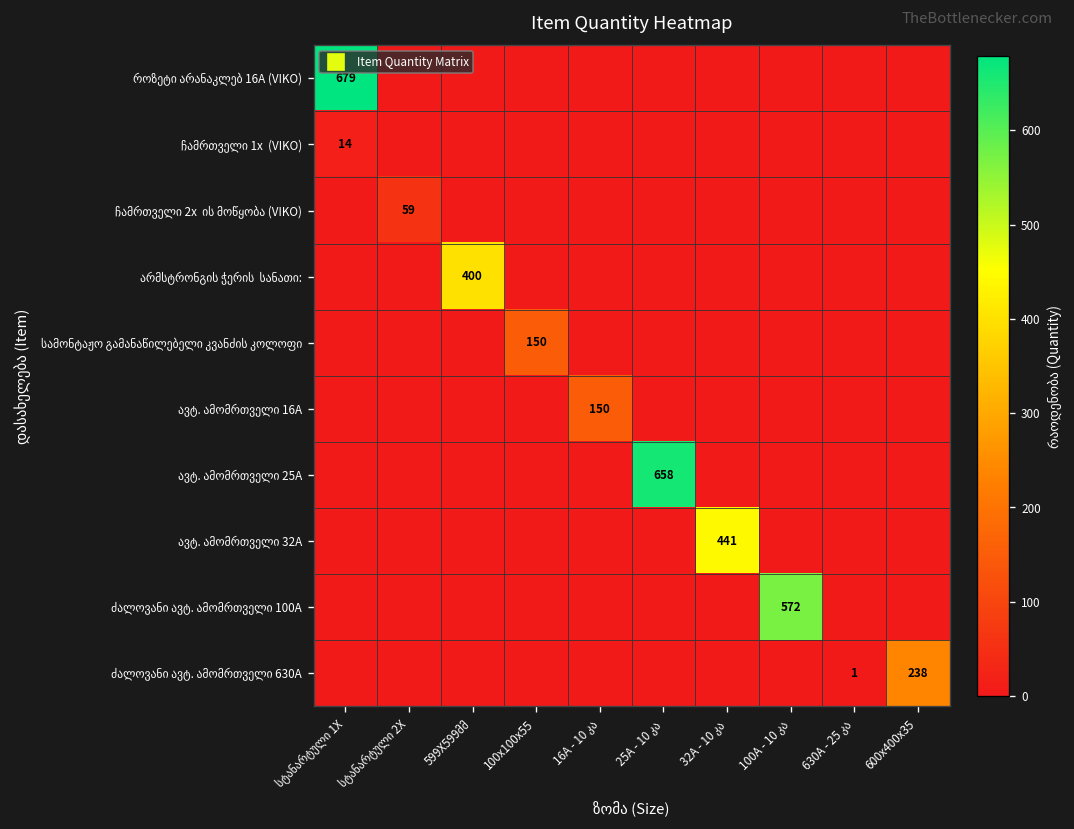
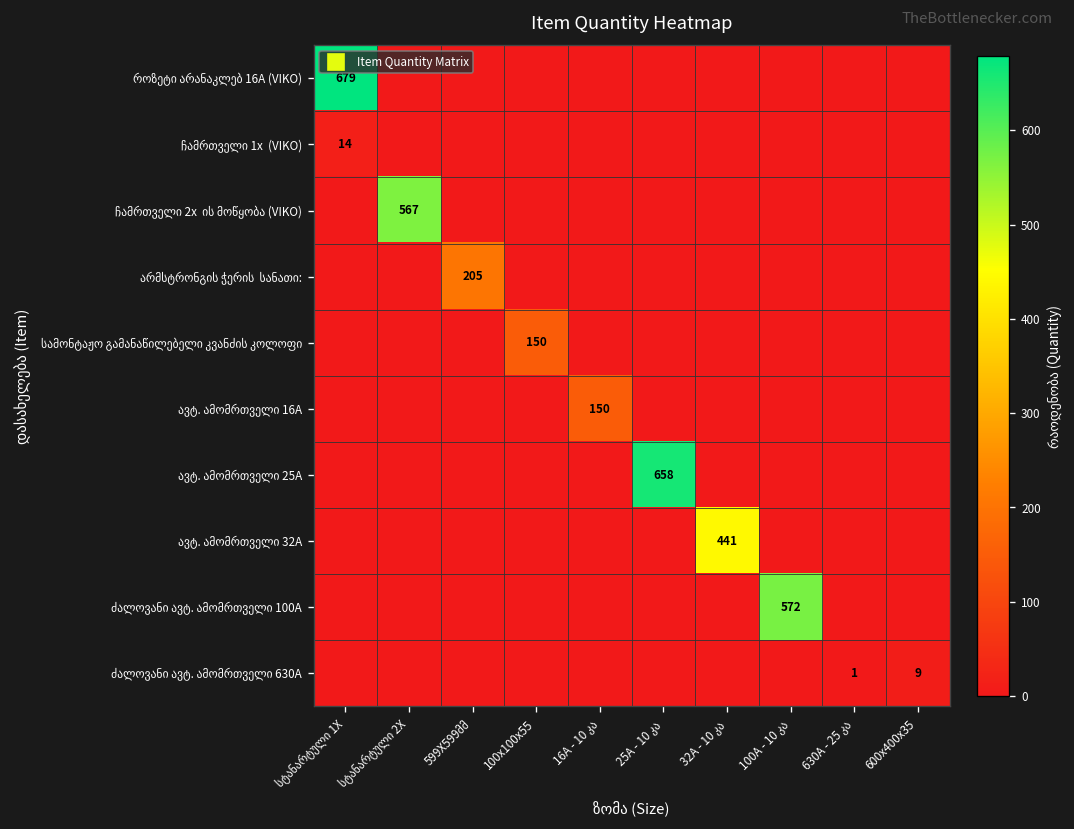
ჩამრთველი 2x ის მოწყობა (VIKO), სტანარტული 2X: 59 -> 567
არმსტრონგის ჭერის სანათი:, 599X599მმ: 400 -> 205
ძალოვანი ავტ. ამომრთველი 630A, 600x400x35: 238 -> 9
